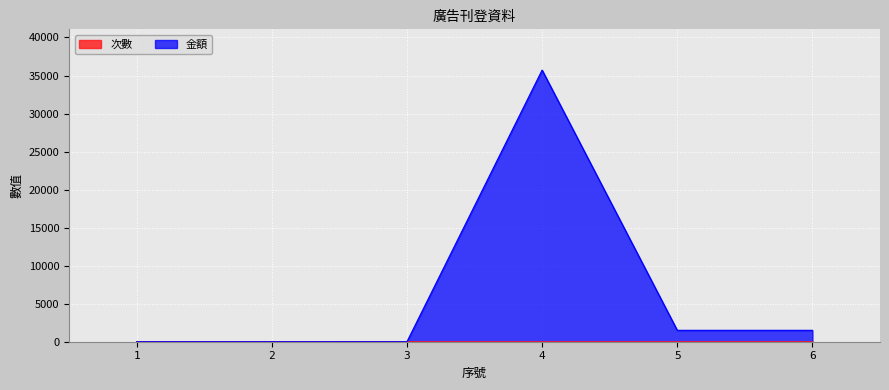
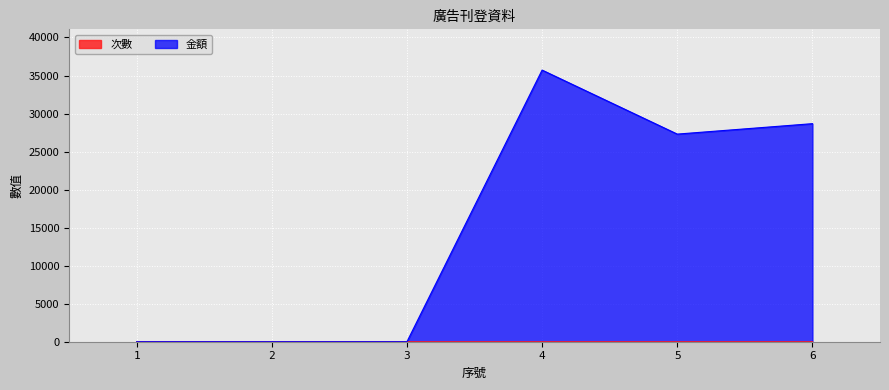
金額, 5: 2000 -> 27000
金額, 6: 2000 -> 29000
